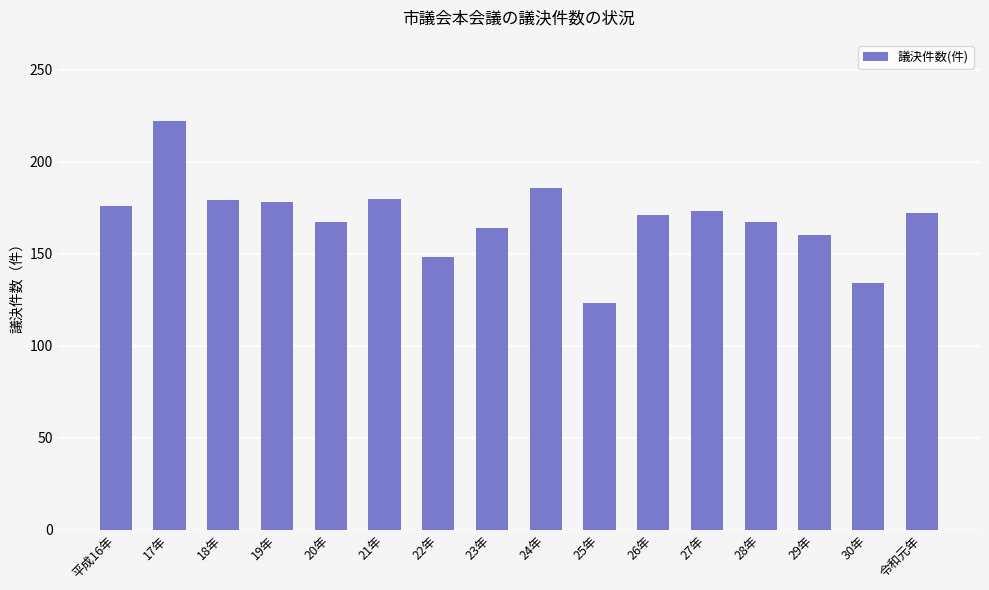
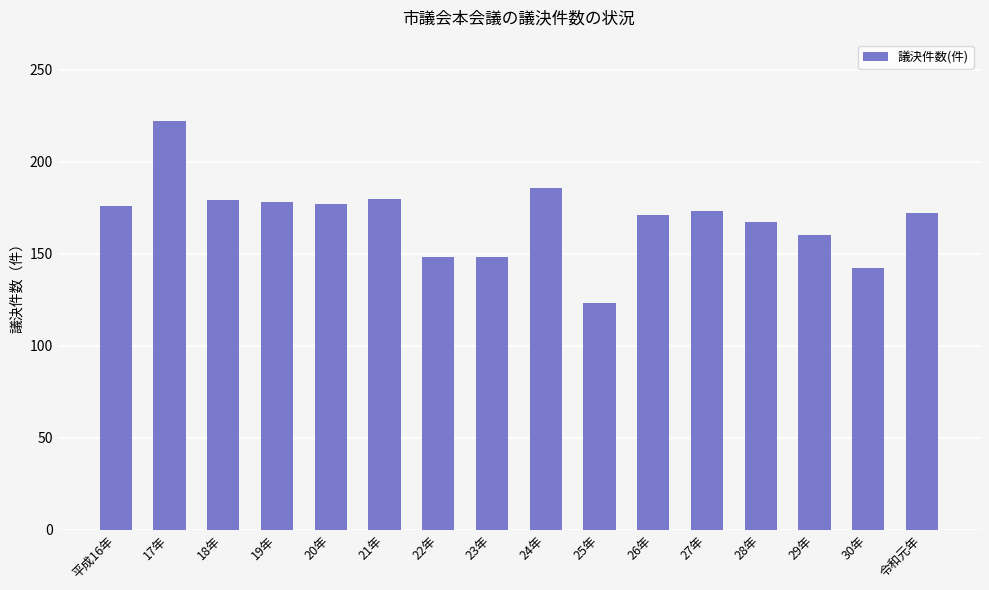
20年: 167 -> 177
23年: 164 -> 148
30年: 134 -> 142
